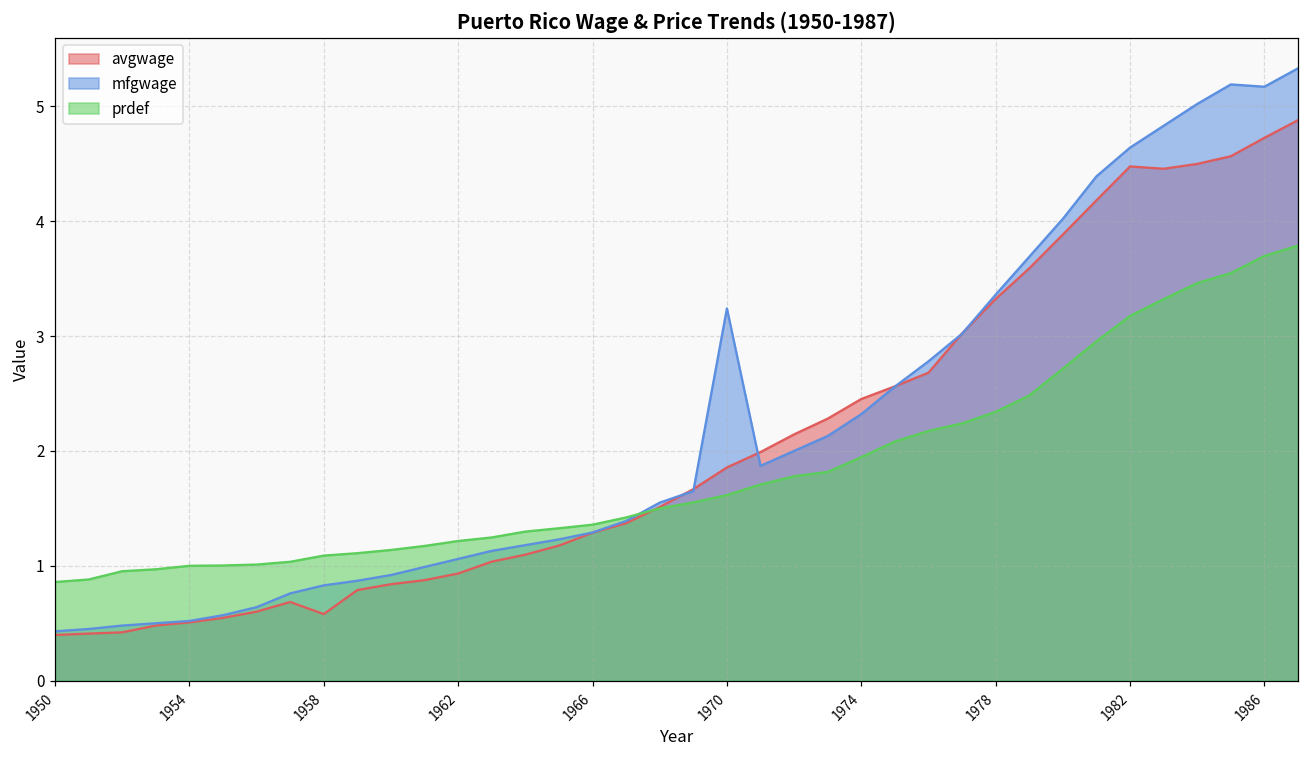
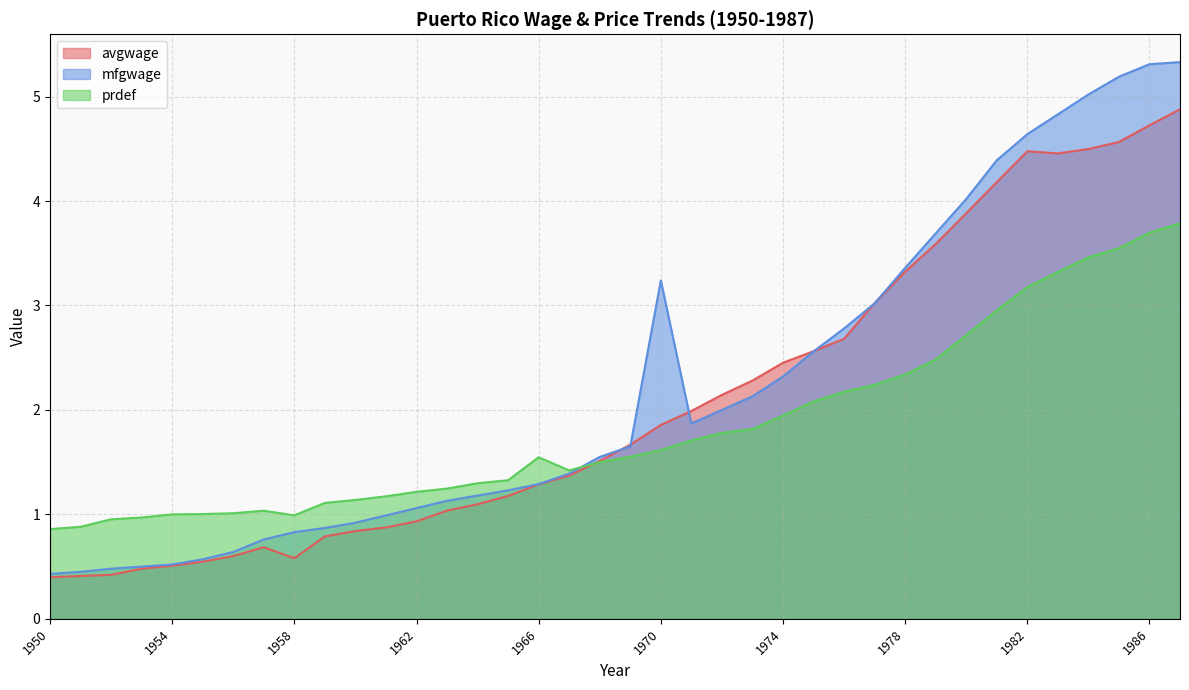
prdef, 1958: 1.09 -> 0.99
prdef, 1966: 1.36 -> 1.55
mfgwage, 1986: 5.17 -> 5.31
